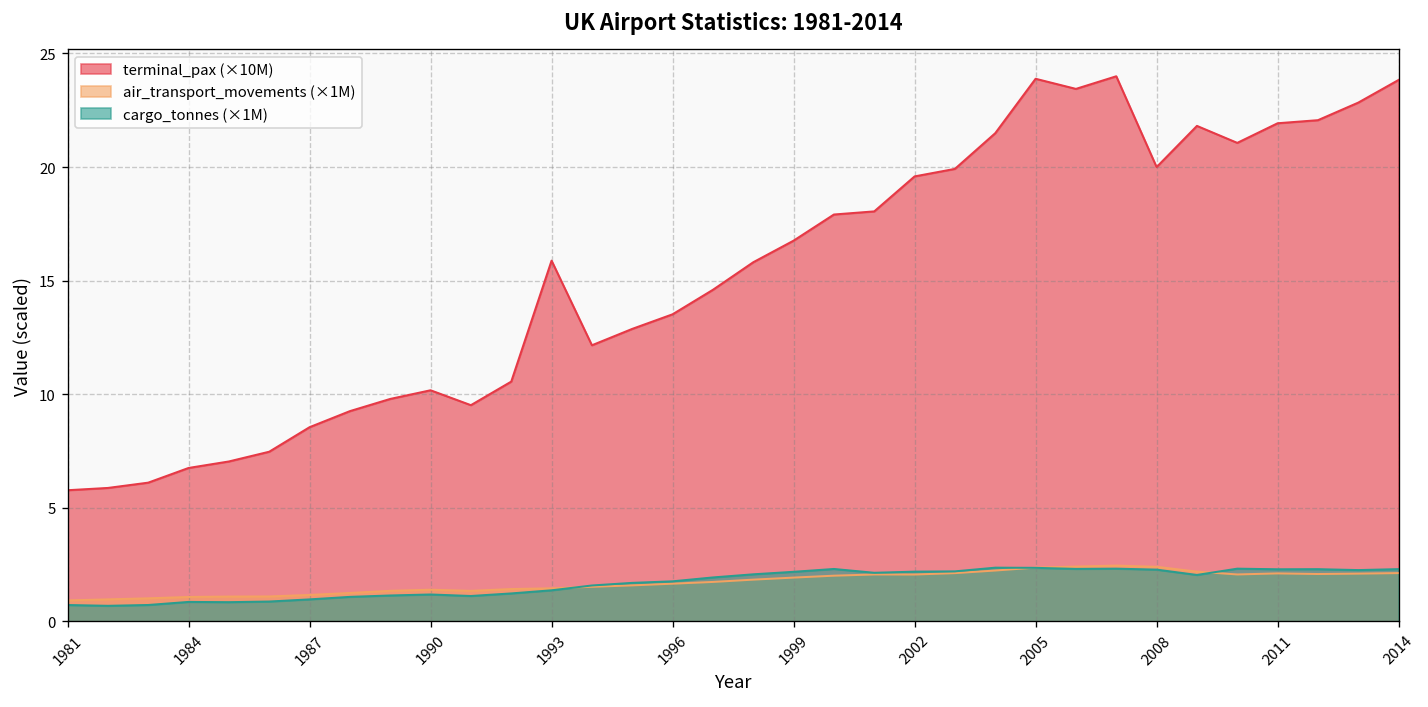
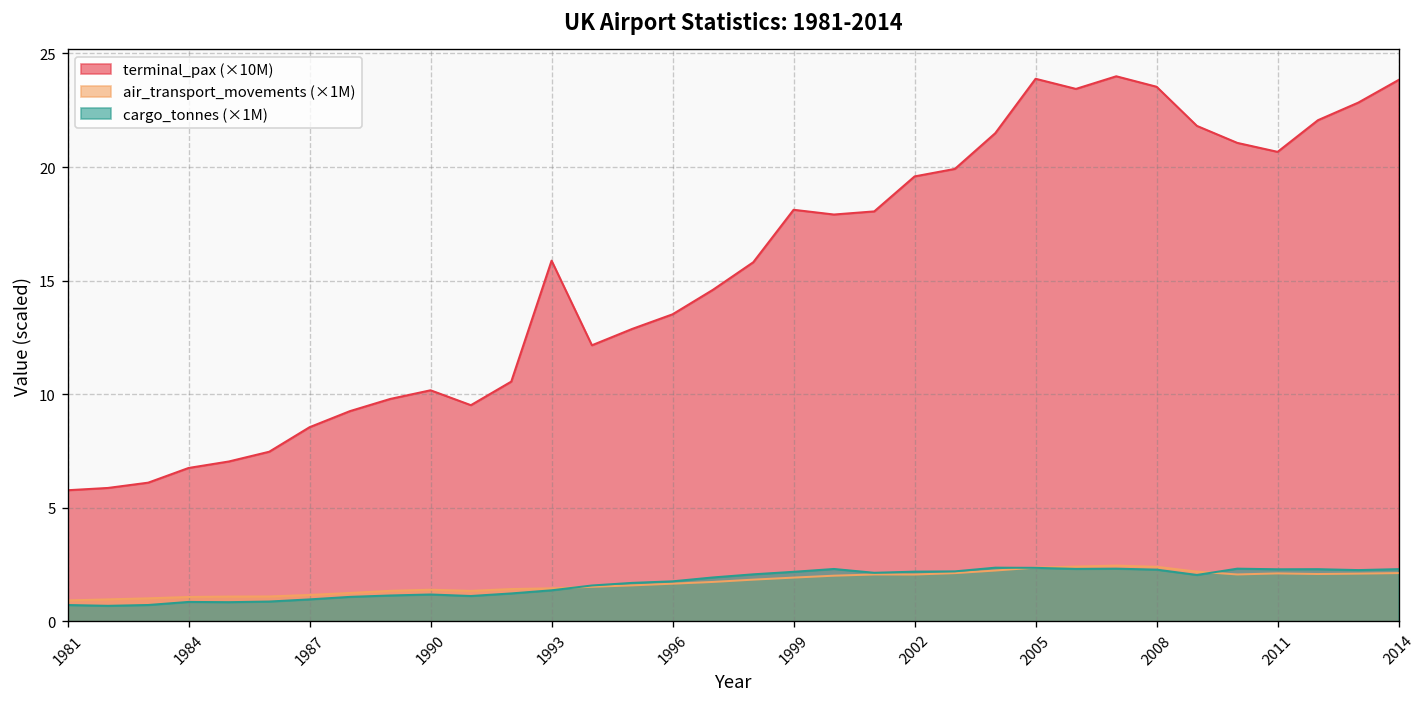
terminal_pax (×10M), 1999: 16.8 -> 18.1
terminal_pax (×10M), 2008: 20.0 -> 23.5
terminal_pax (×10M), 2011: 21.9 -> 20.7
